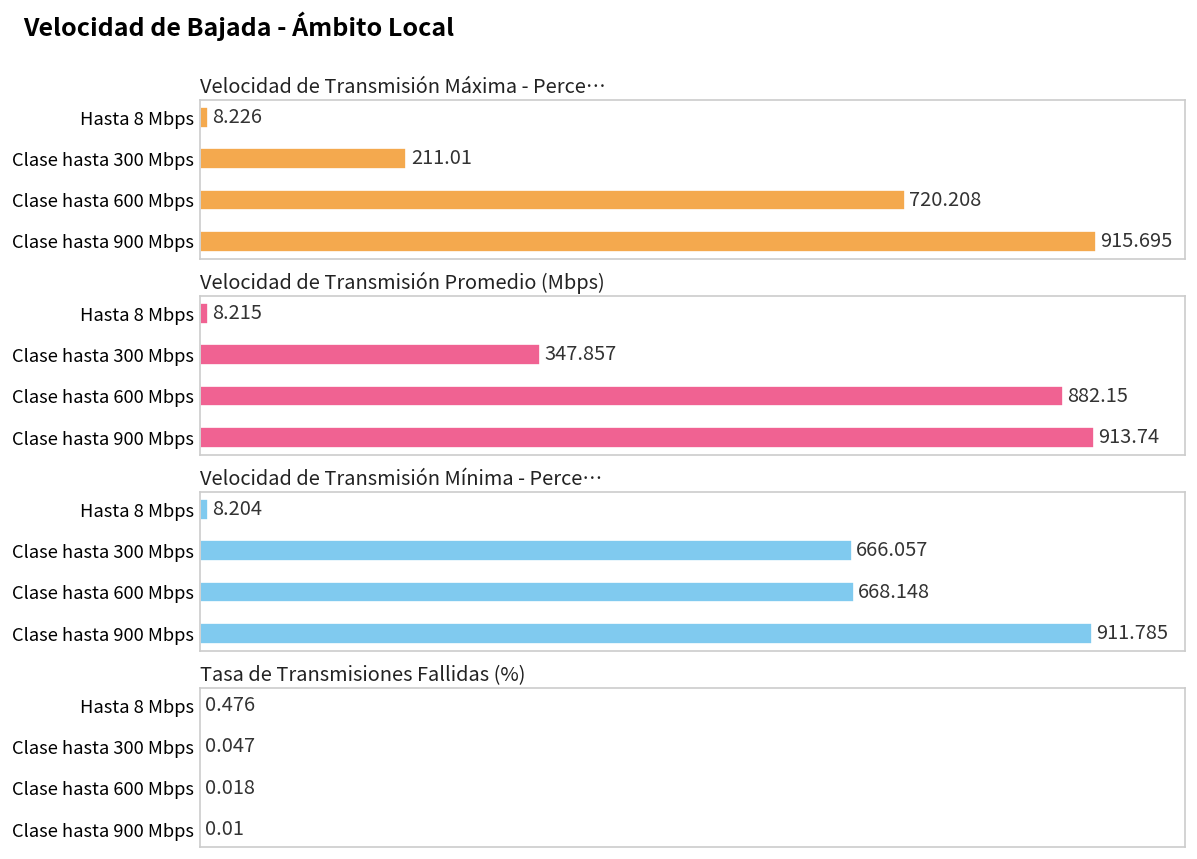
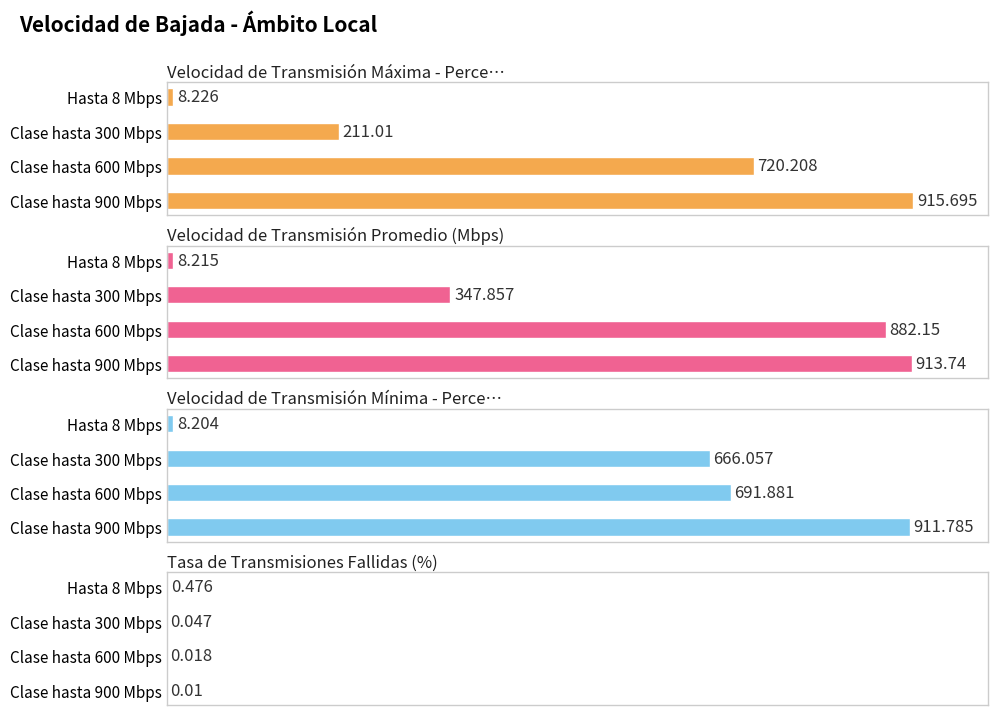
Velocidad de Transmisión Mínima - Perce…, Clase hasta 600 Mbps: 668.148 -> 691.881
